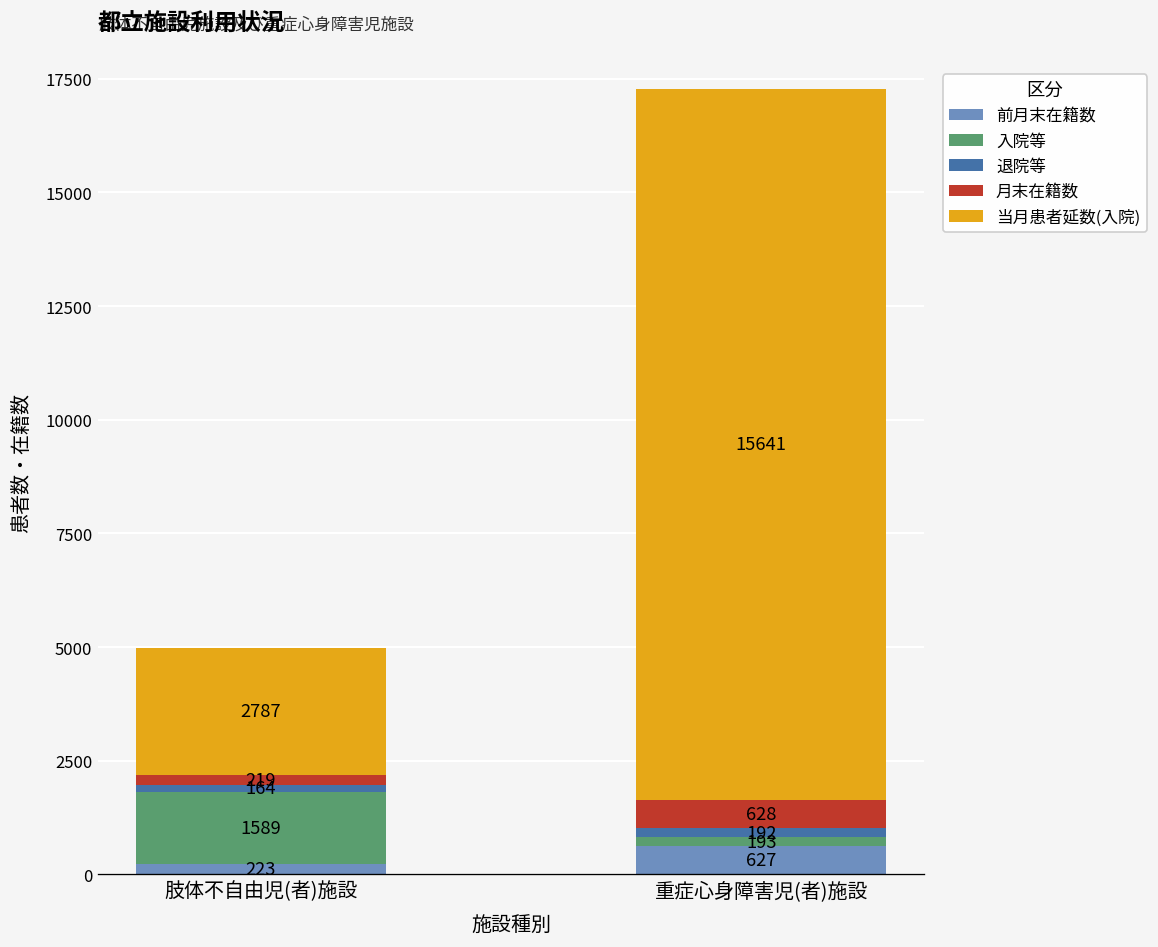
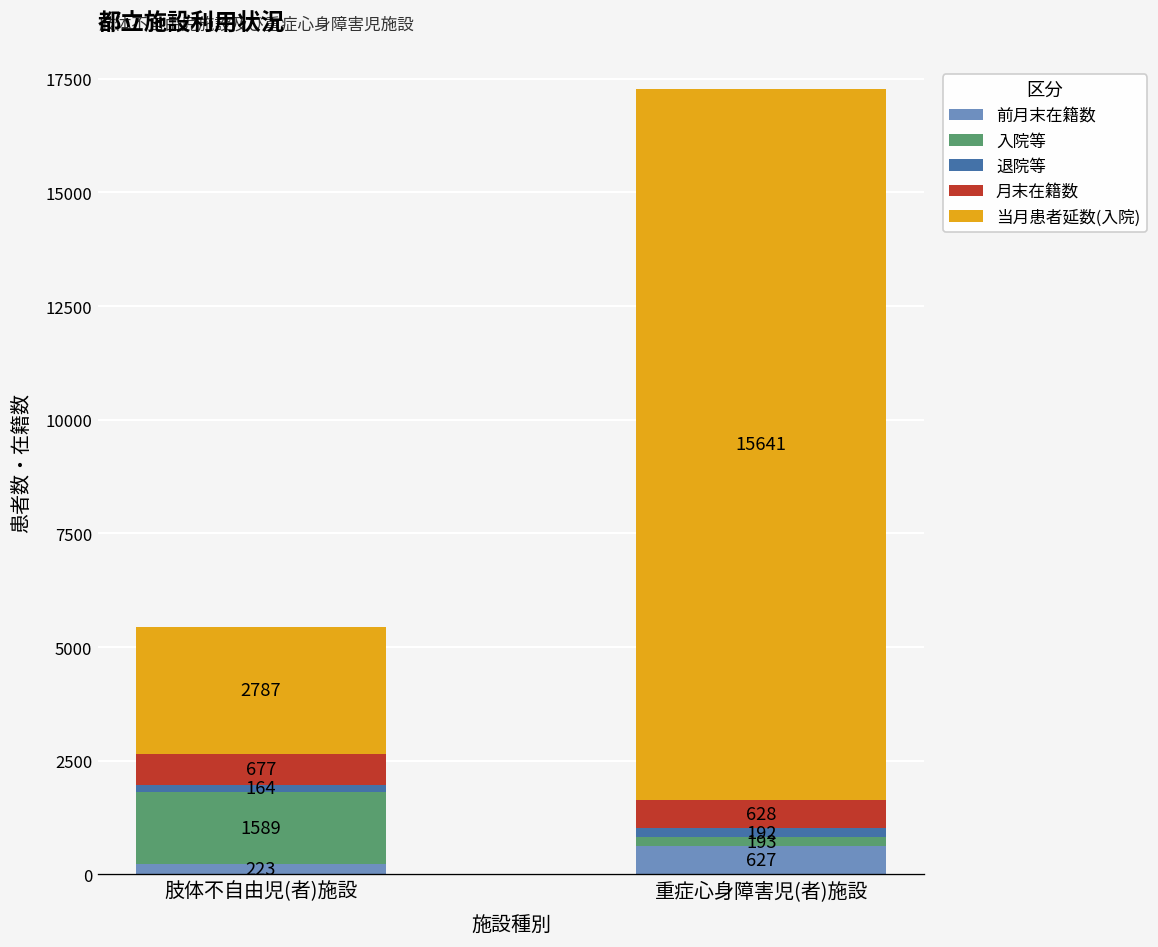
月末在籍数, 肢体不自由児(者)施設: 219 -> 677
